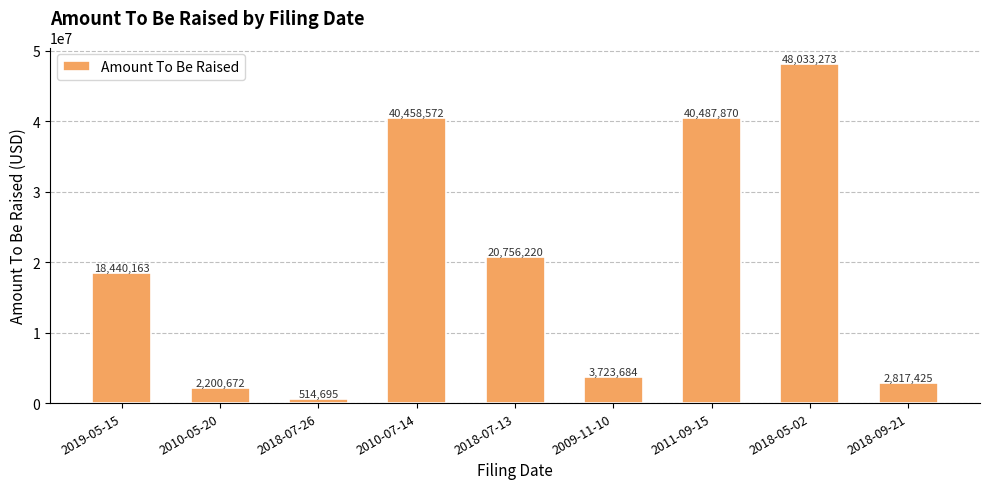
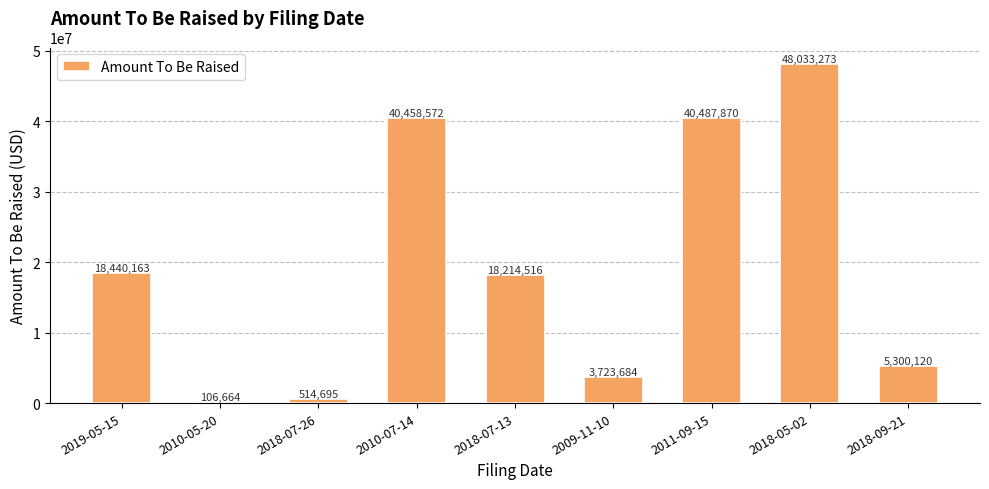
2010-05-20: 2,200,672 -> 106,664
2018-07-13: 20,756,220 -> 18,214,516
2018-09-21: 2,817,425 -> 5,300,120
